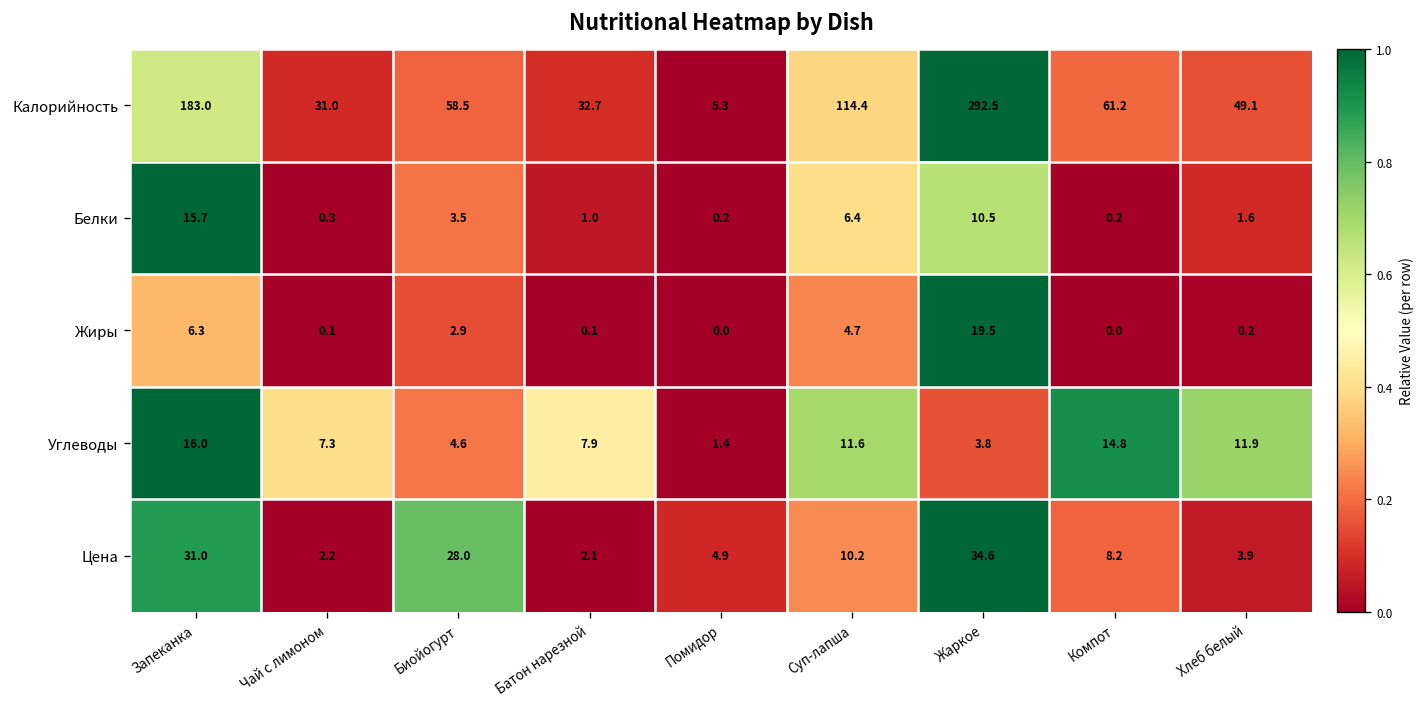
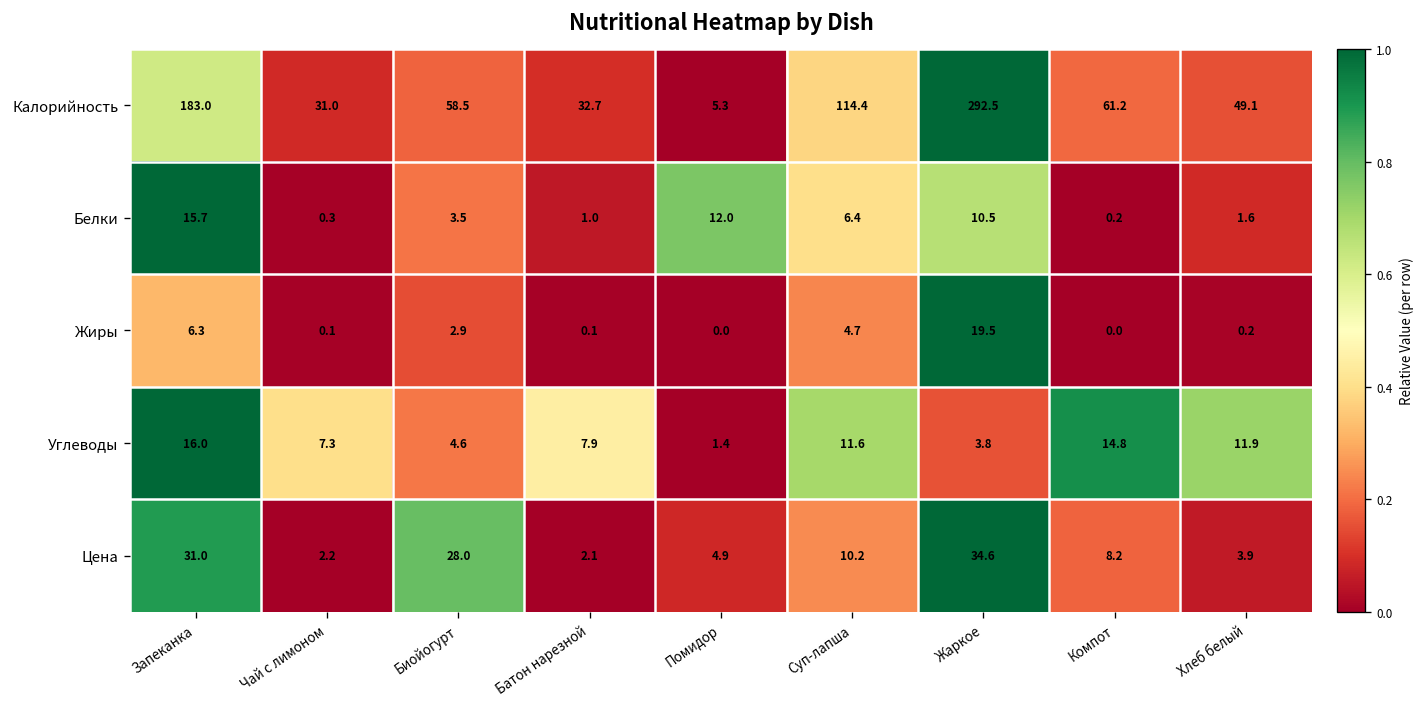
Белки, Помидор: 0.2 -> 12.0
